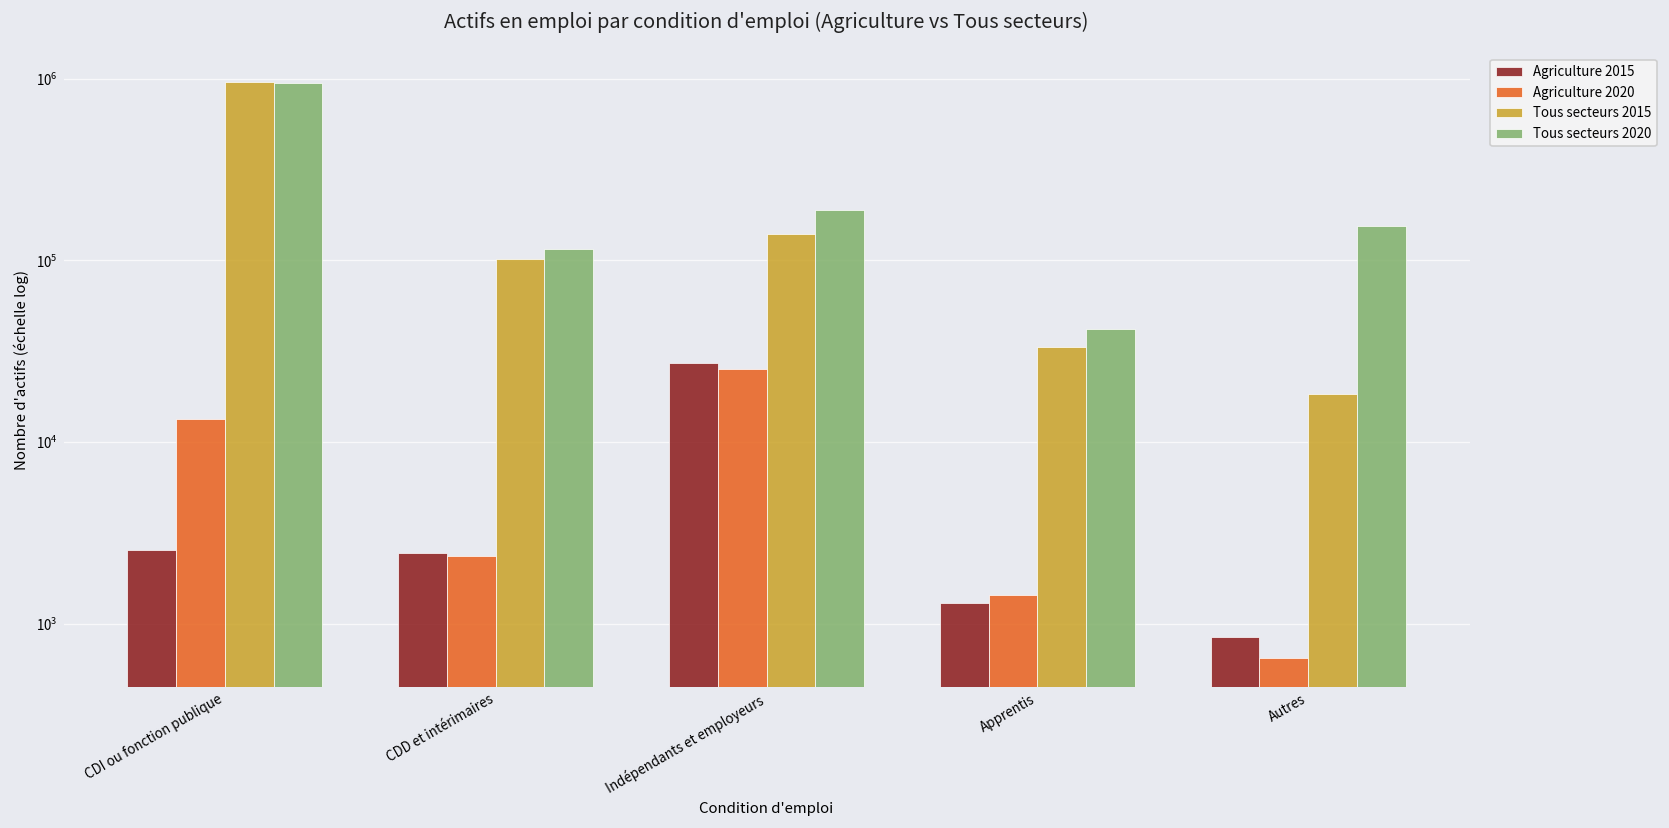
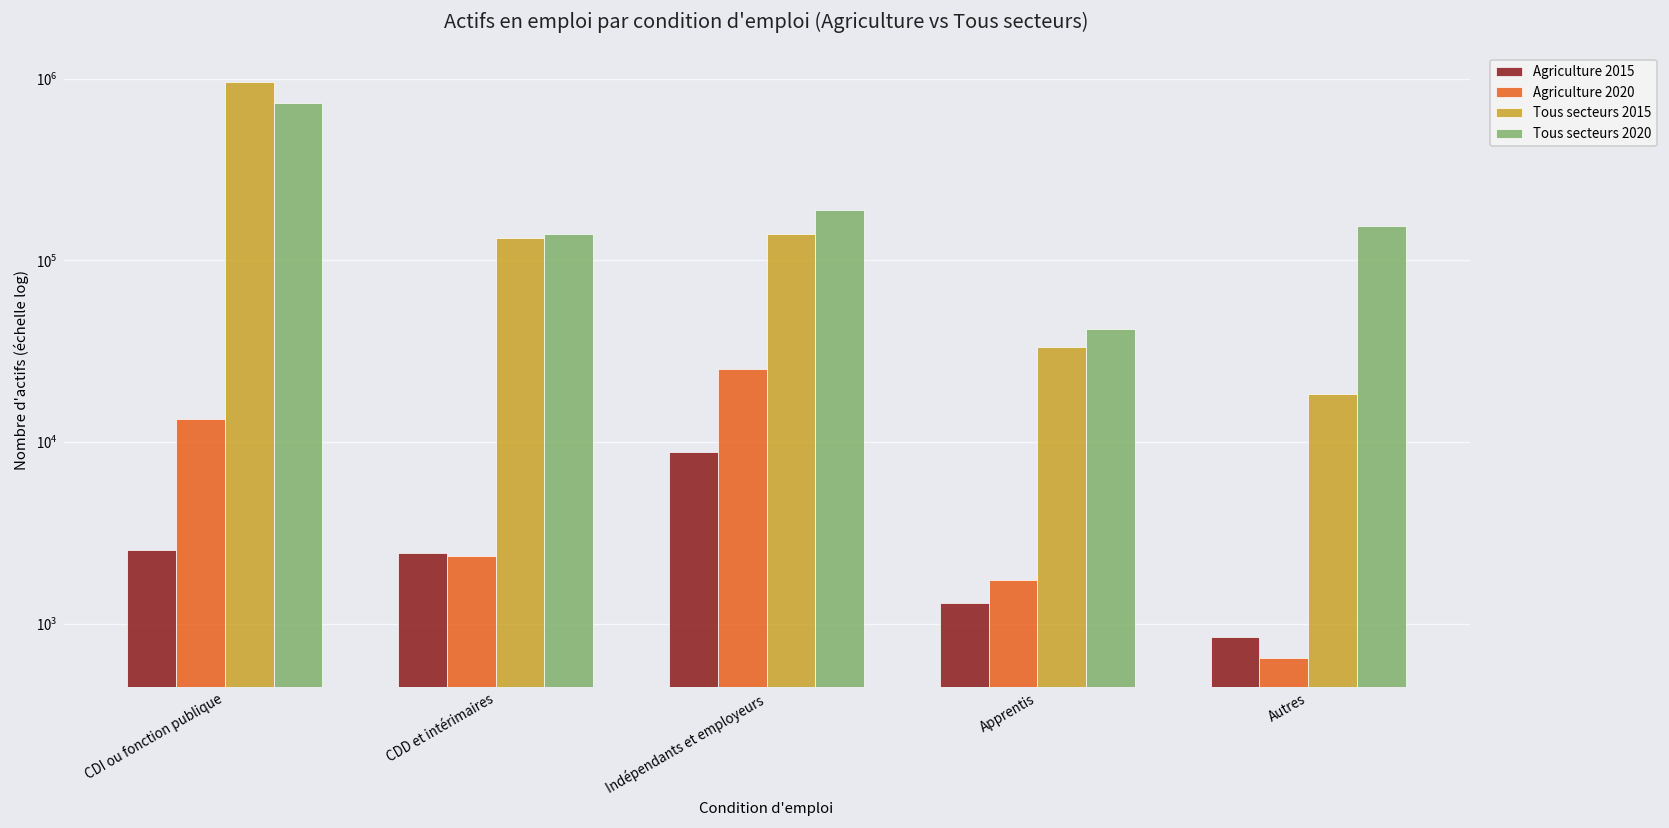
Tous secteurs 2020, CDI ou fonction publique: 900000 -> 700000
Tous secteurs 2015, CDD et intérimaires: 100000 -> 130000
Tous secteurs 2020, CDD et intérimaires: 120000 -> 140000
Agriculture 2015, Indépendants et employeurs: 27000 -> 9000
Agriculture 2020, Apprentis: 1400 -> 1700
